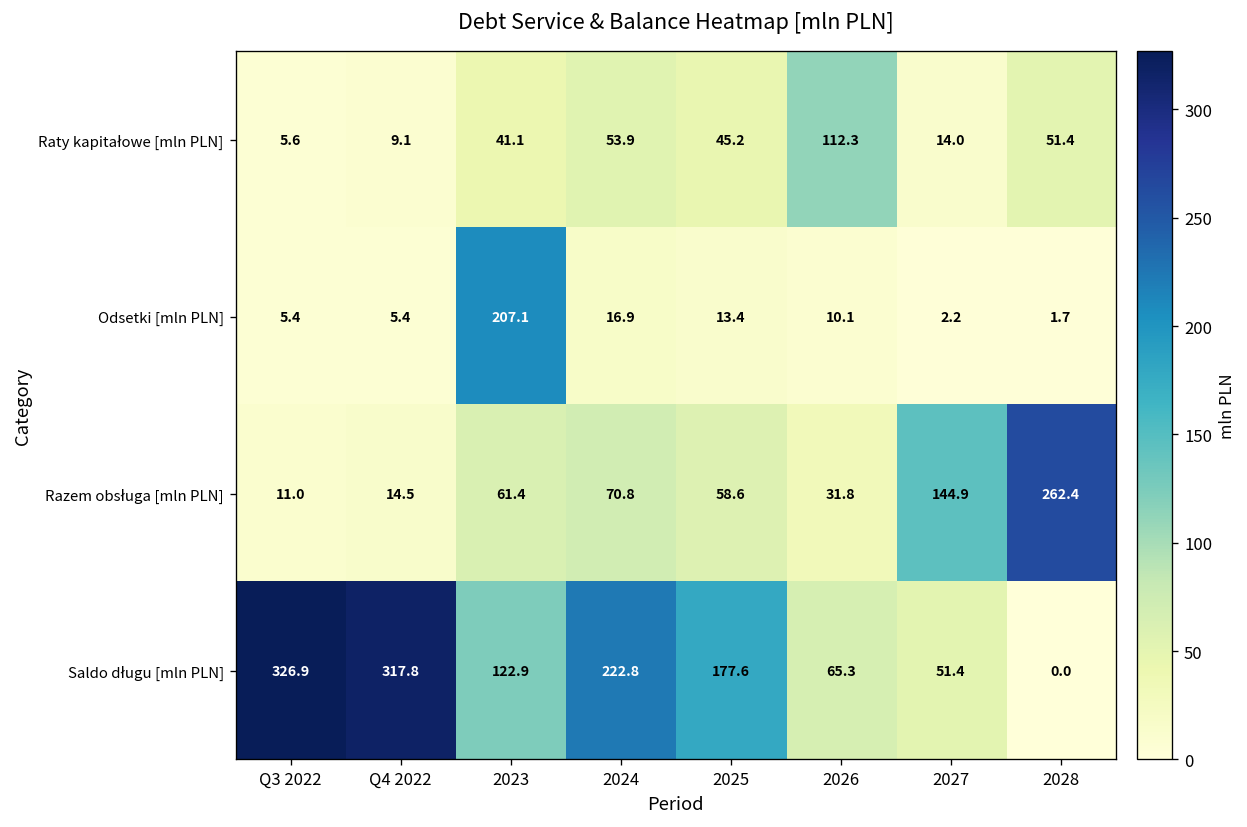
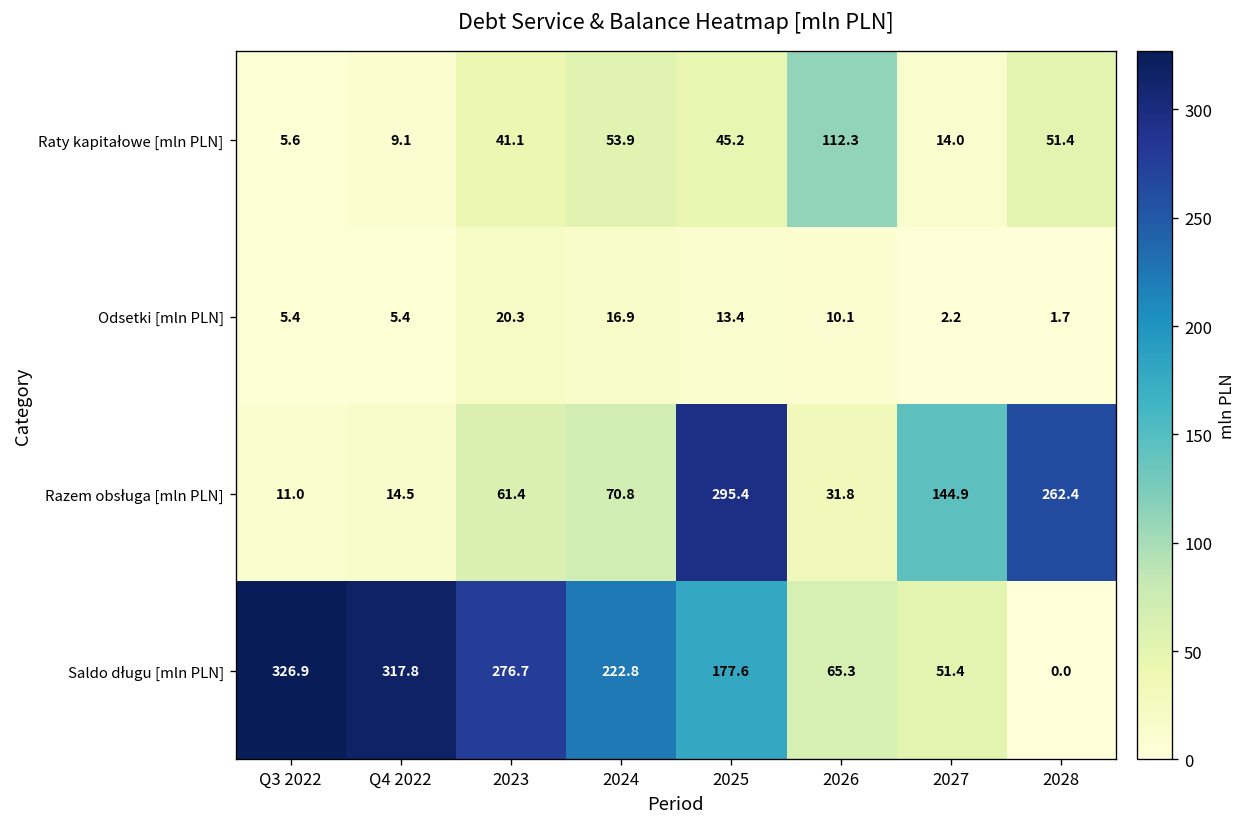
Odsetki [mln PLN], 2023: 207.1 -> 20.3
Razem obsługa [mln PLN], 2025: 58.6 -> 295.4
Saldo długu [mln PLN], 2023: 122.9 -> 276.7
